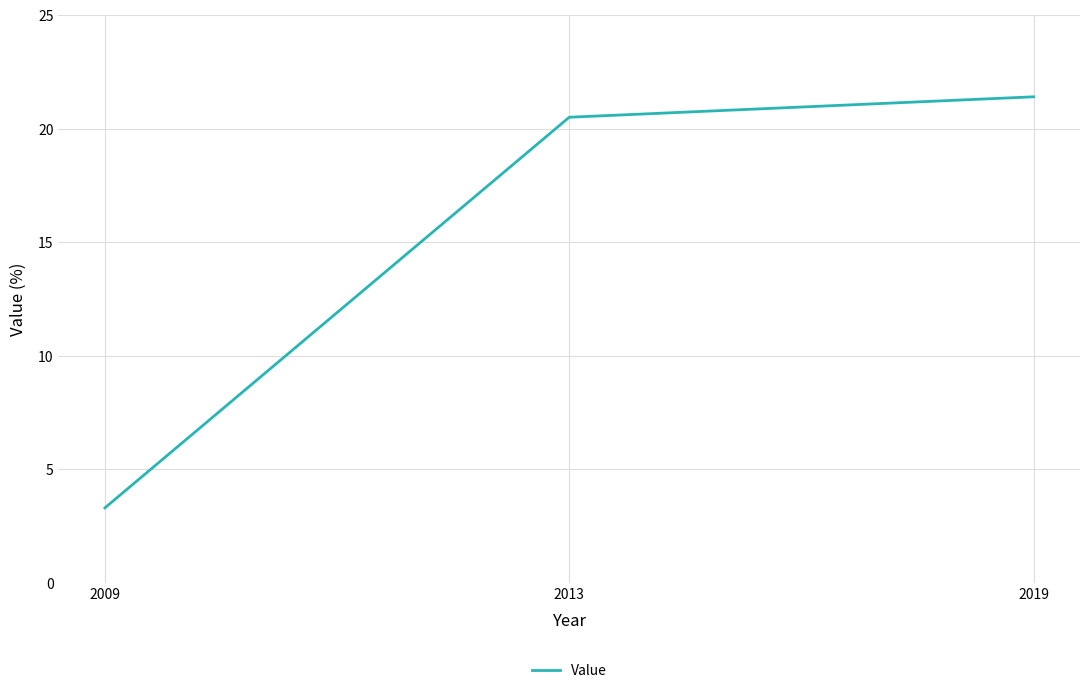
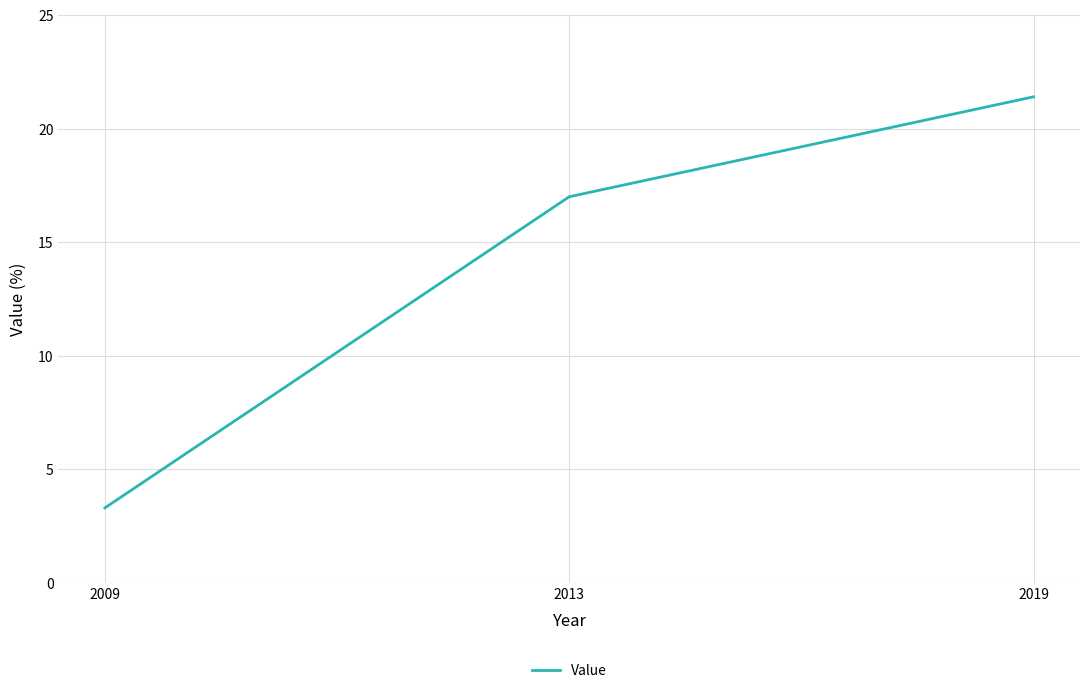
2013: 20.5 -> 17.0
